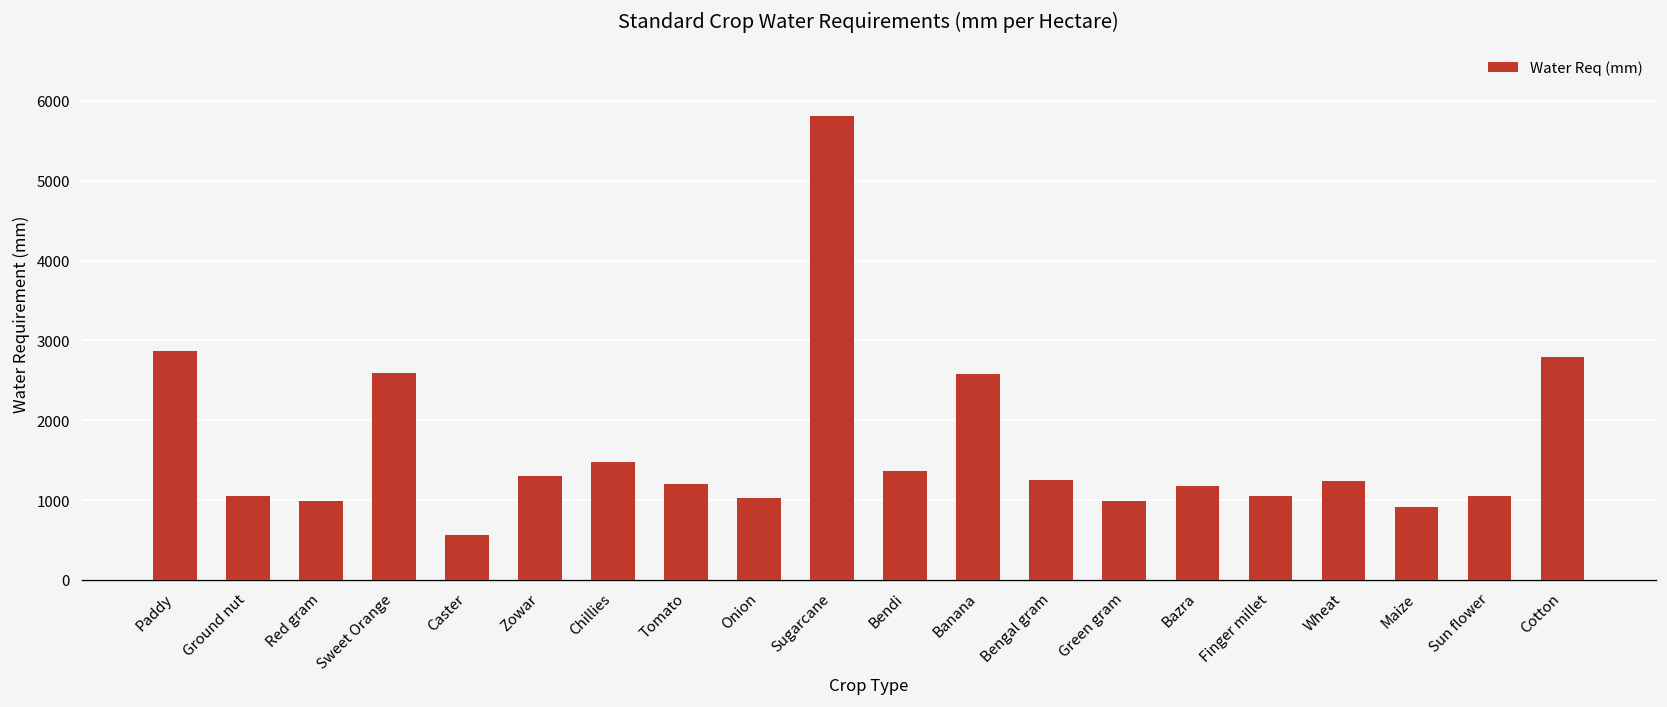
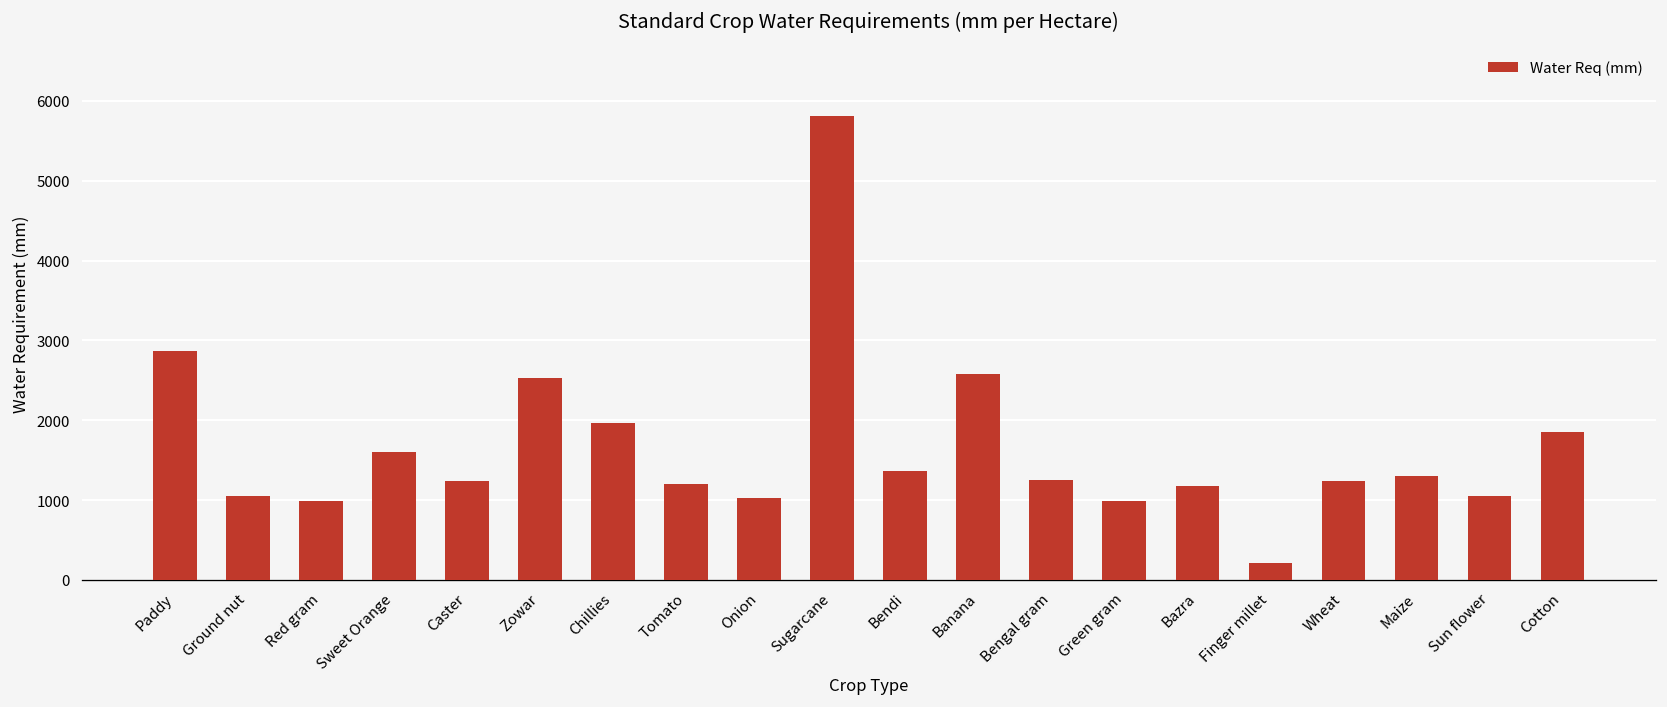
Sweet Orange: 2600 -> 1600
Caster: 600 -> 1200
Zowar: 1300 -> 2500
Chillies: 1500 -> 2000
Finger millet: 1100 -> 200
Maize: 900 -> 1300
Cotton: 2800 -> 1900
